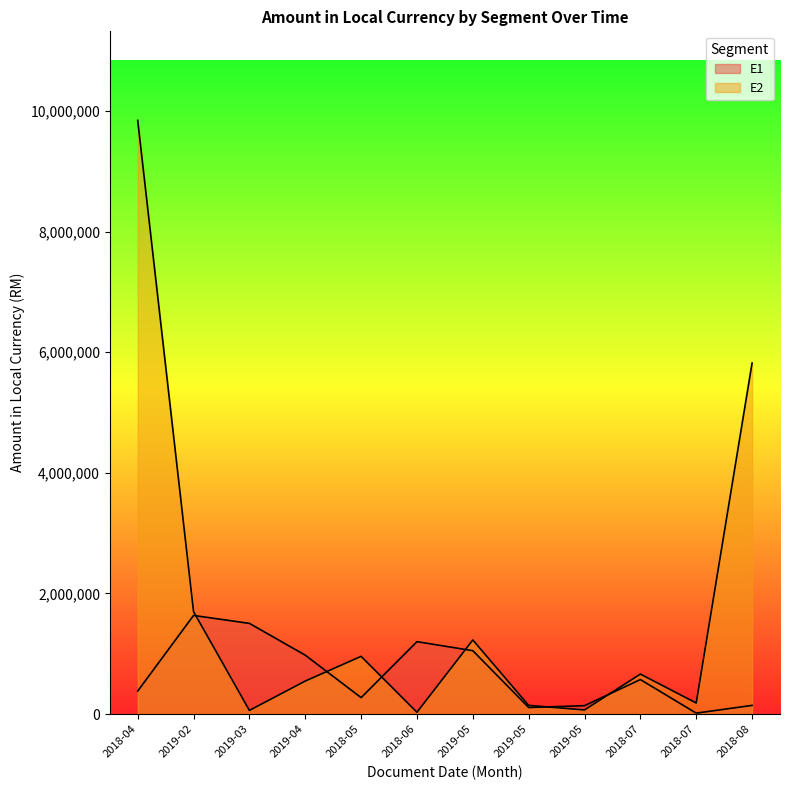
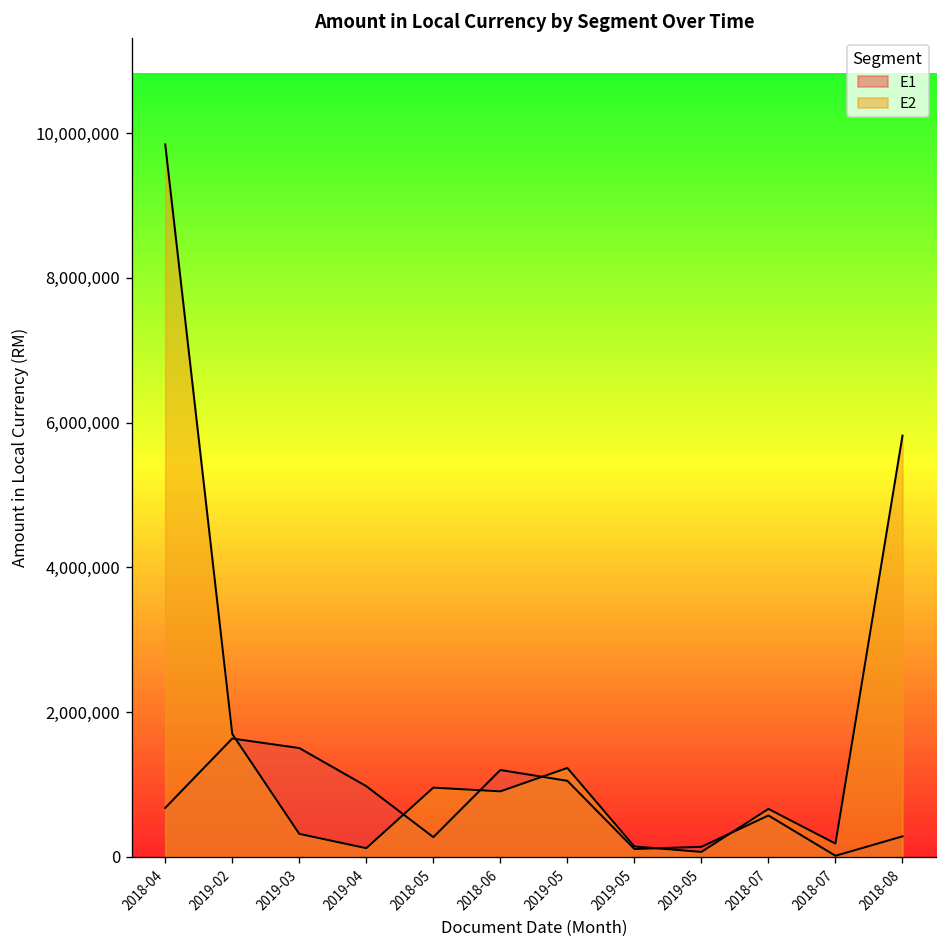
E1, 2018-04: 400,000 -> 700,000
E2, 2019-03: 100,000 -> 300,000
E2, 2019-04: 500,000 -> 100,000
E2, 2018-06: 0 -> 900,000
E1, 2018-08: 100,000 -> 300,000
